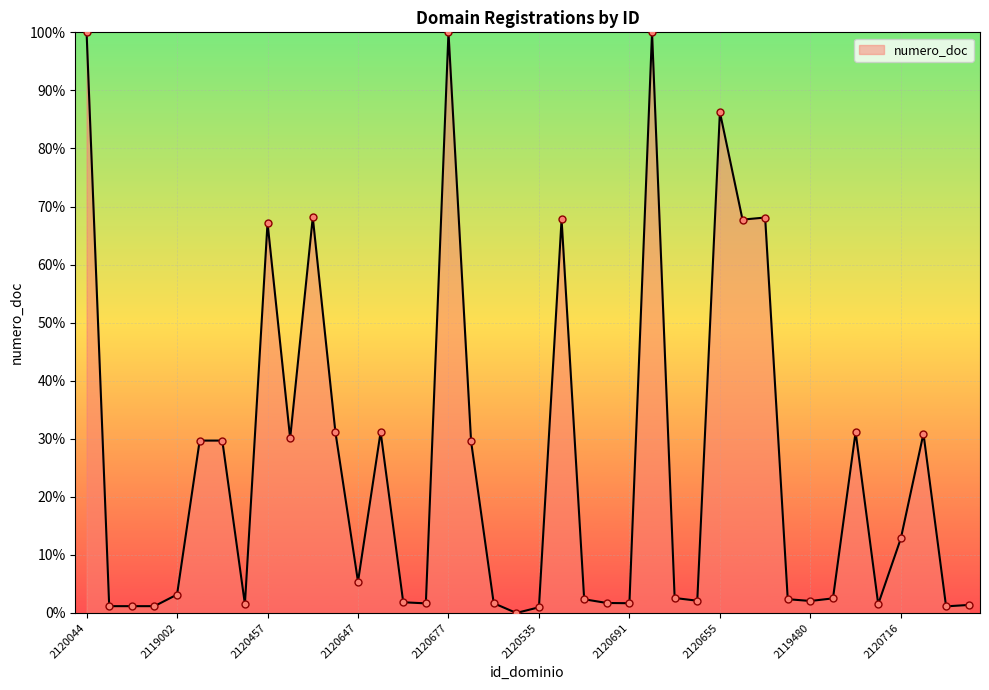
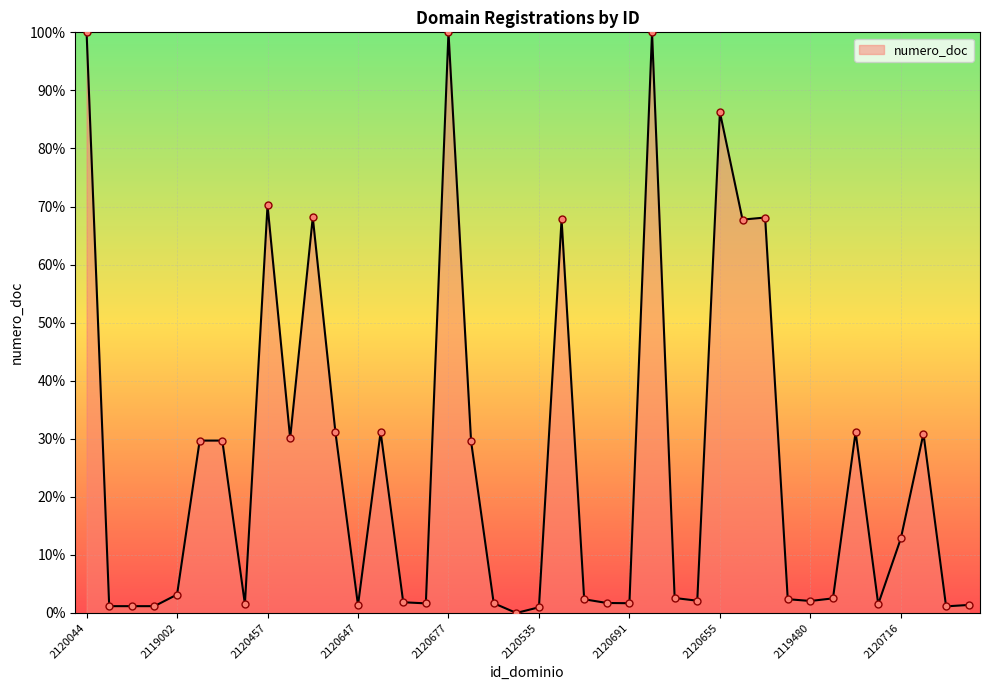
2120457: 67% -> 70%
2120647: 5% -> 1%
